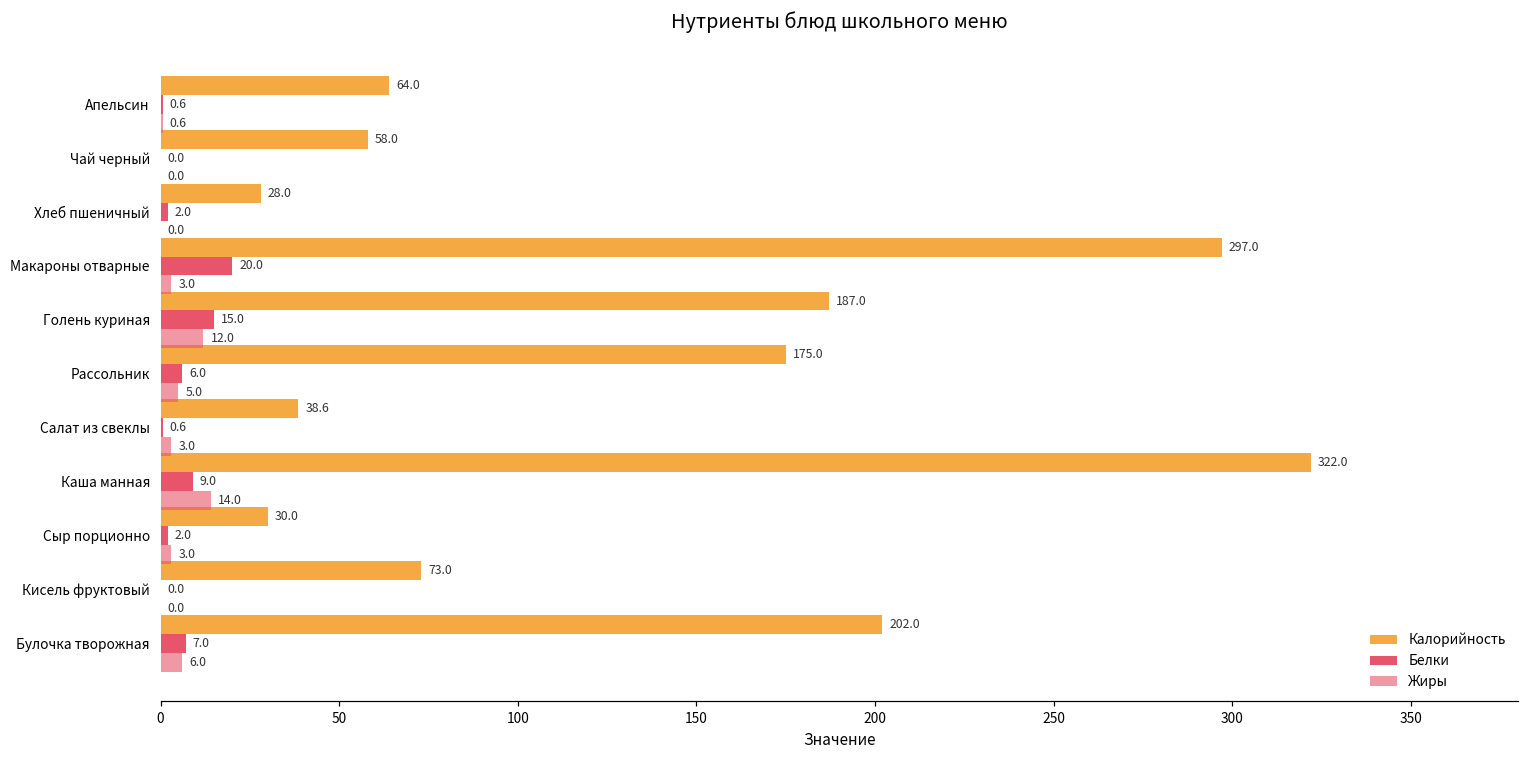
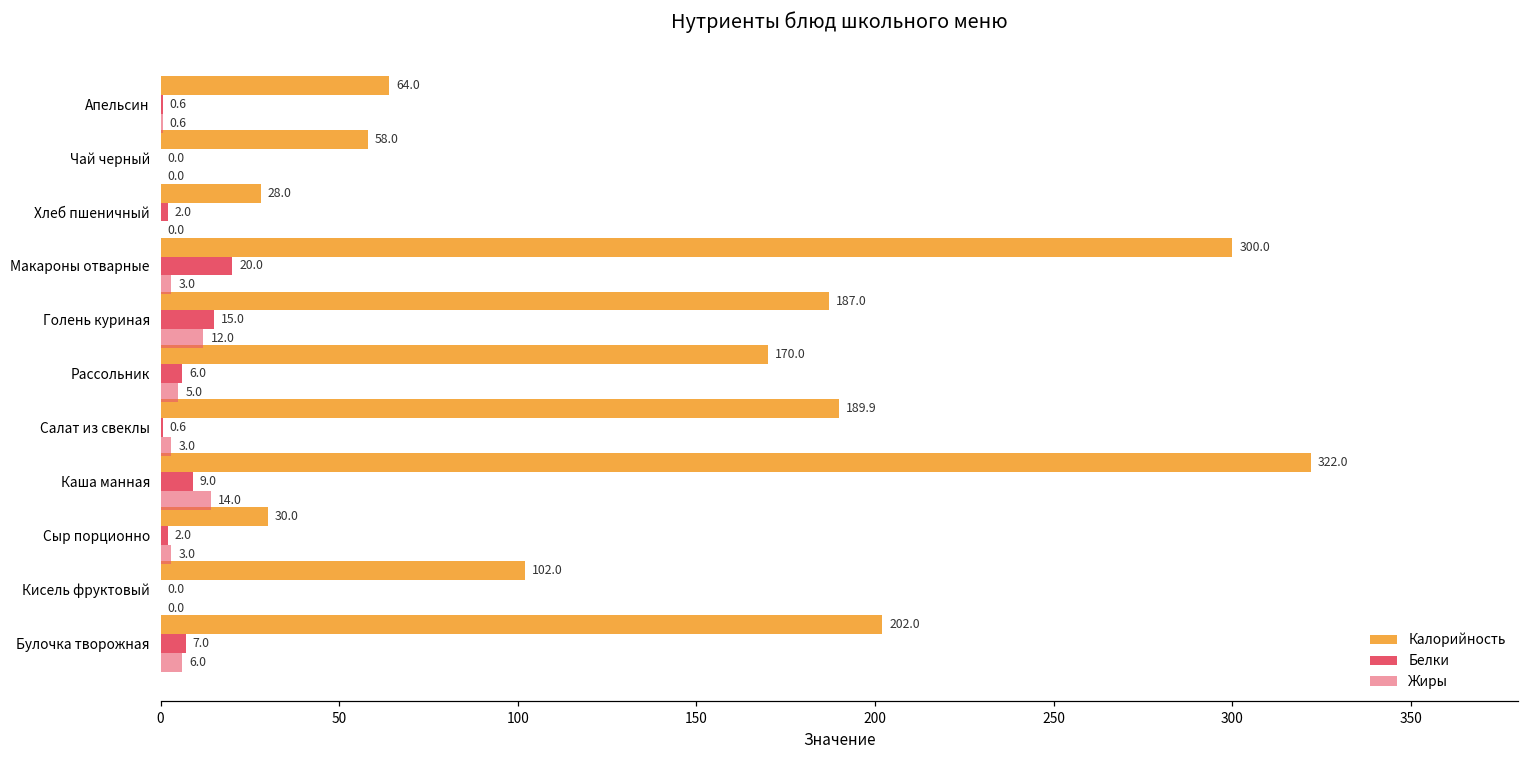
Калорийность, Макароны отварные: 297.0 -> 300.0
Калорийность, Рассольник: 175.0 -> 170.0
Калорийность, Салат из свеклы: 38.6 -> 189.9
Калорийность, Кисель фруктовый: 73.0 -> 102.0
